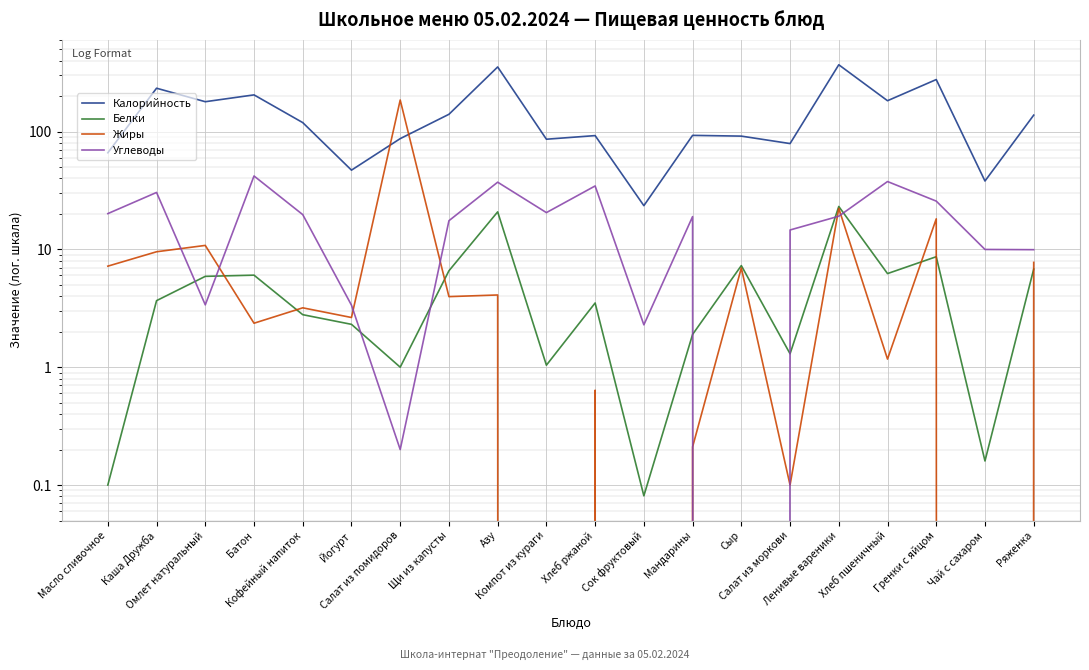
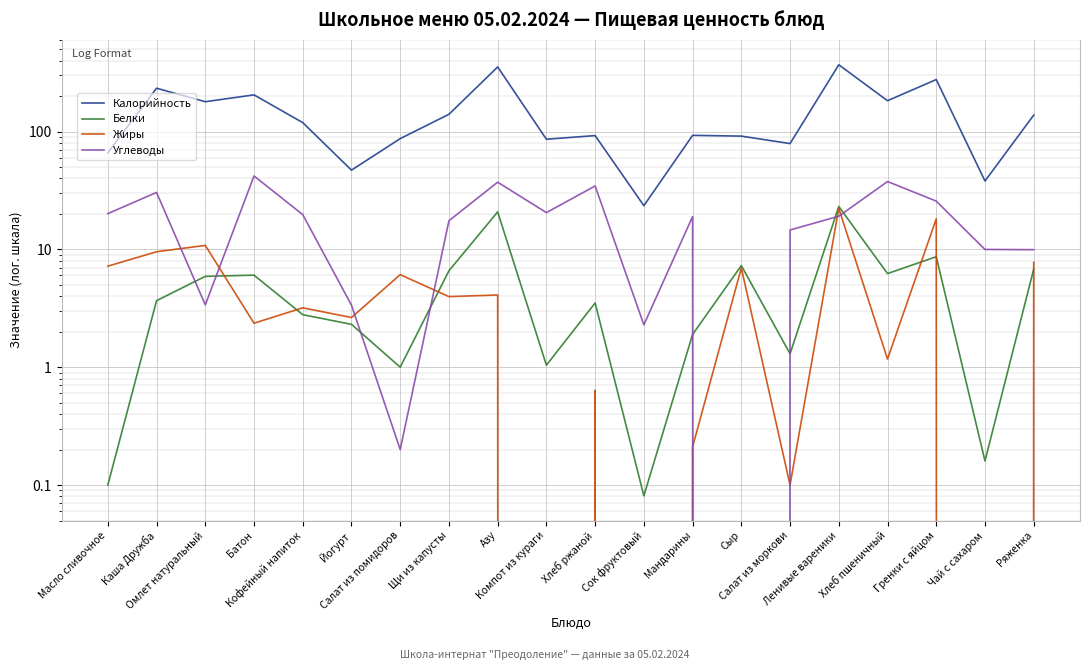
Жиры, Салат из помидоров: 190 -> 6
